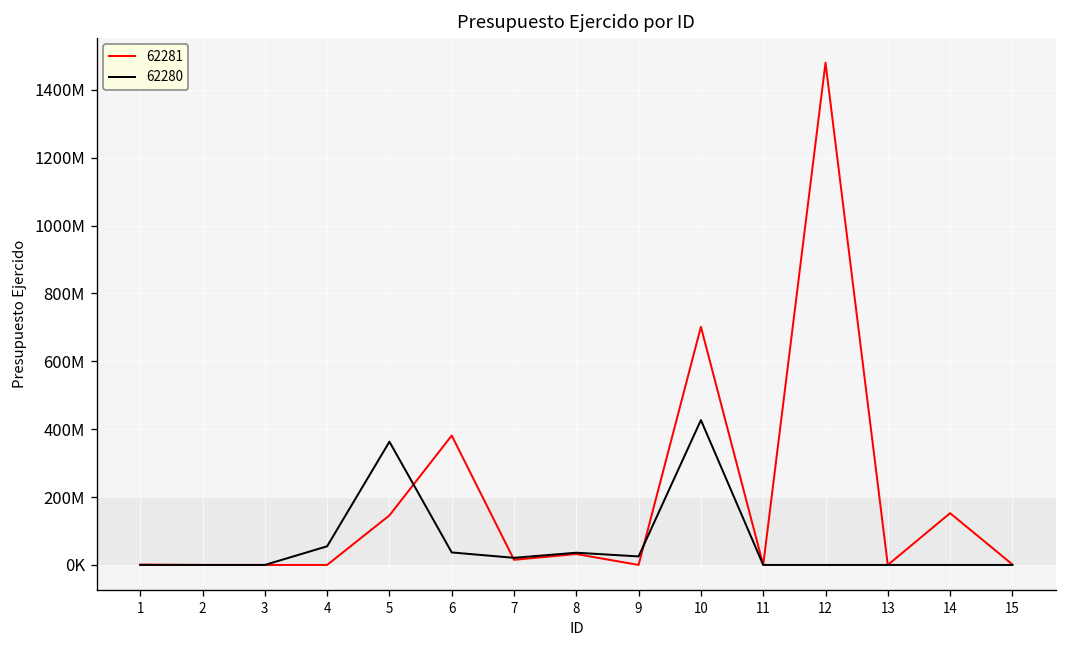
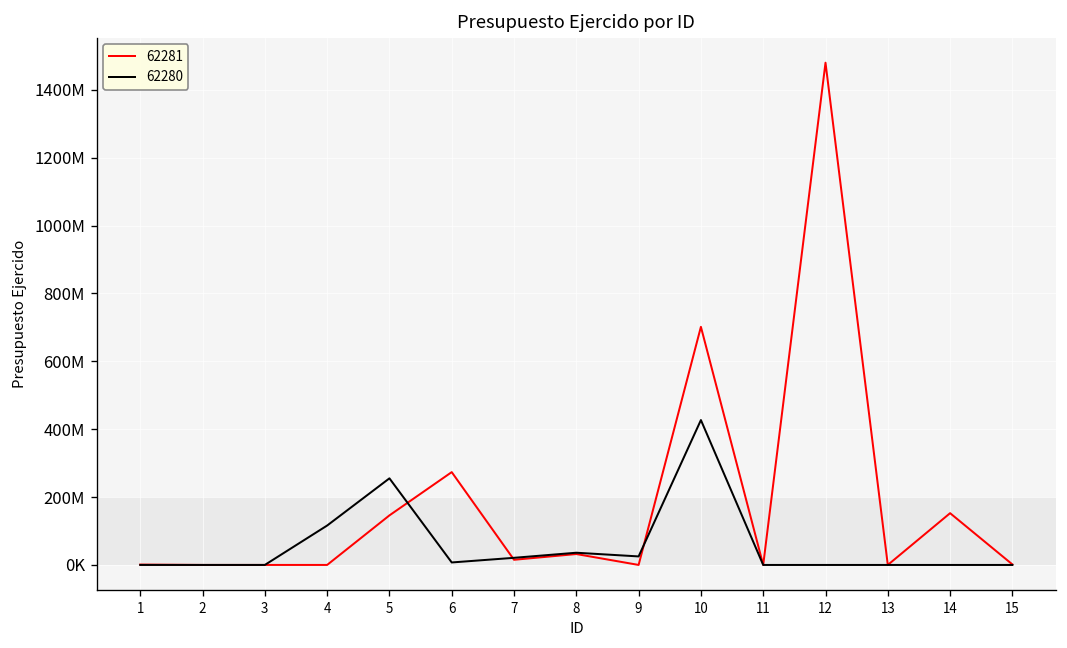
62280, 4: 50000000 -> 120000000
62280, 5: 360000000 -> 260000000
62281, 6: 380000000 -> 270000000
62280, 6: 40000000 -> 10000000
